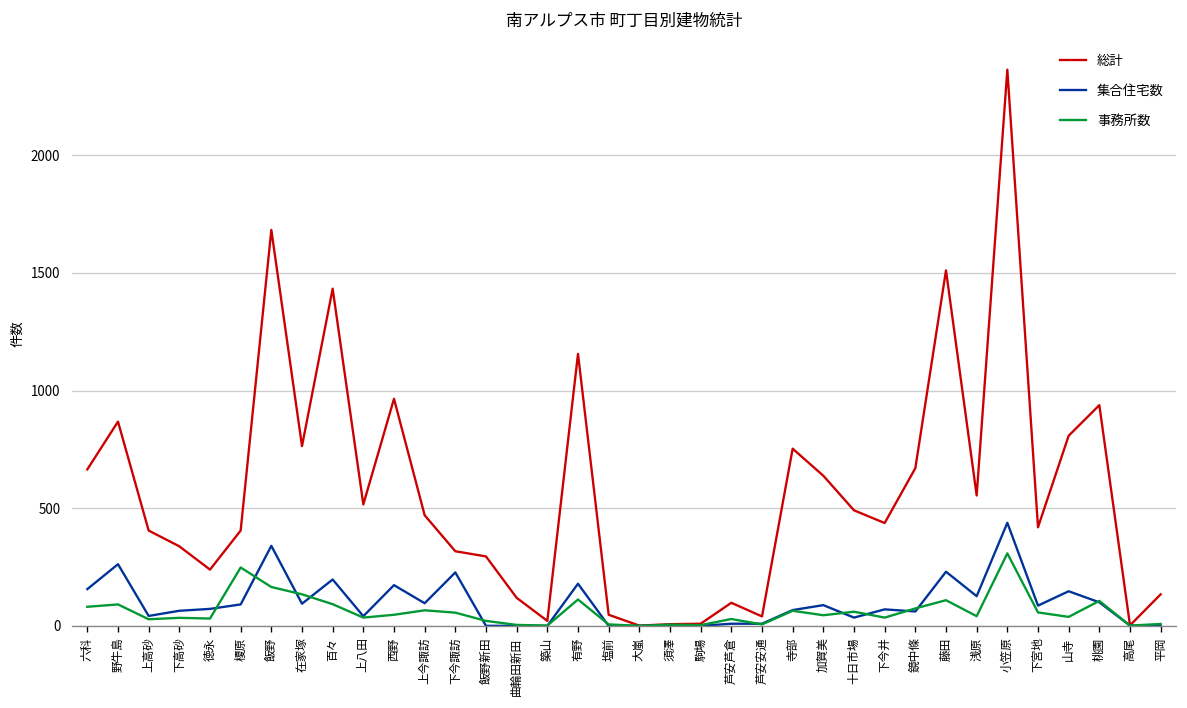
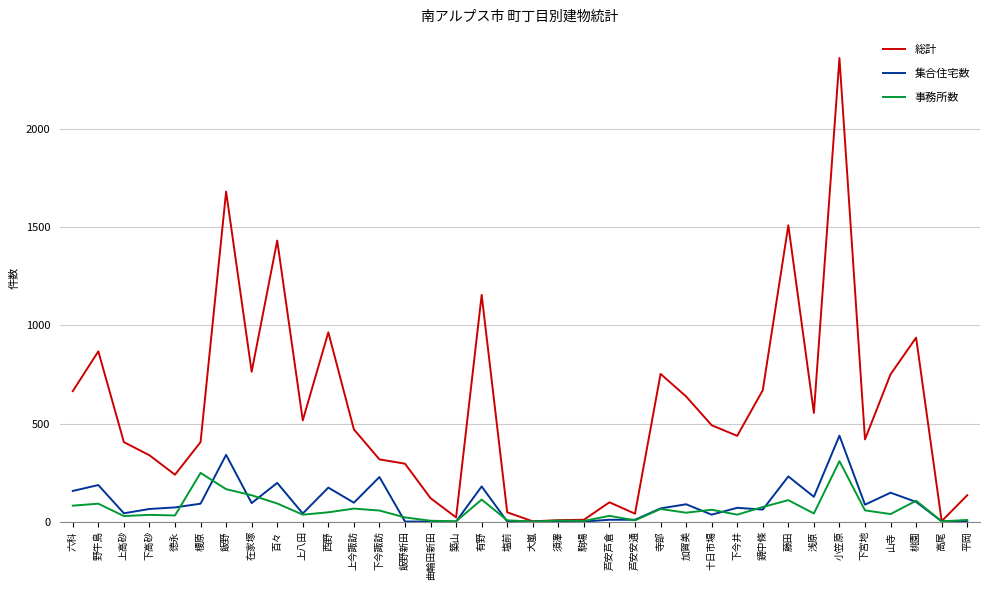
集合住宅数, 野牛島: 260 -> 190
総計, 山寺: 810 -> 750
